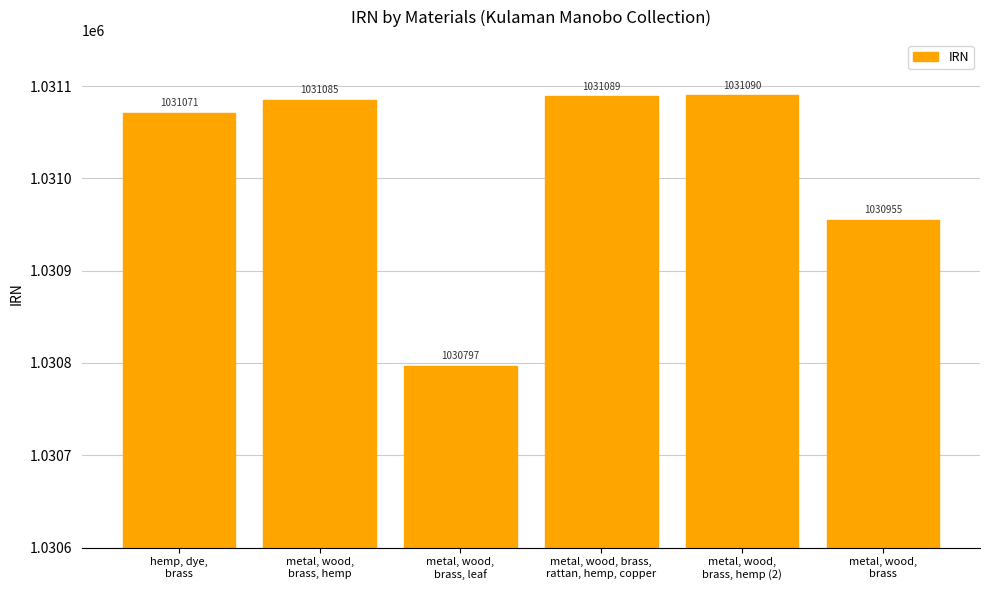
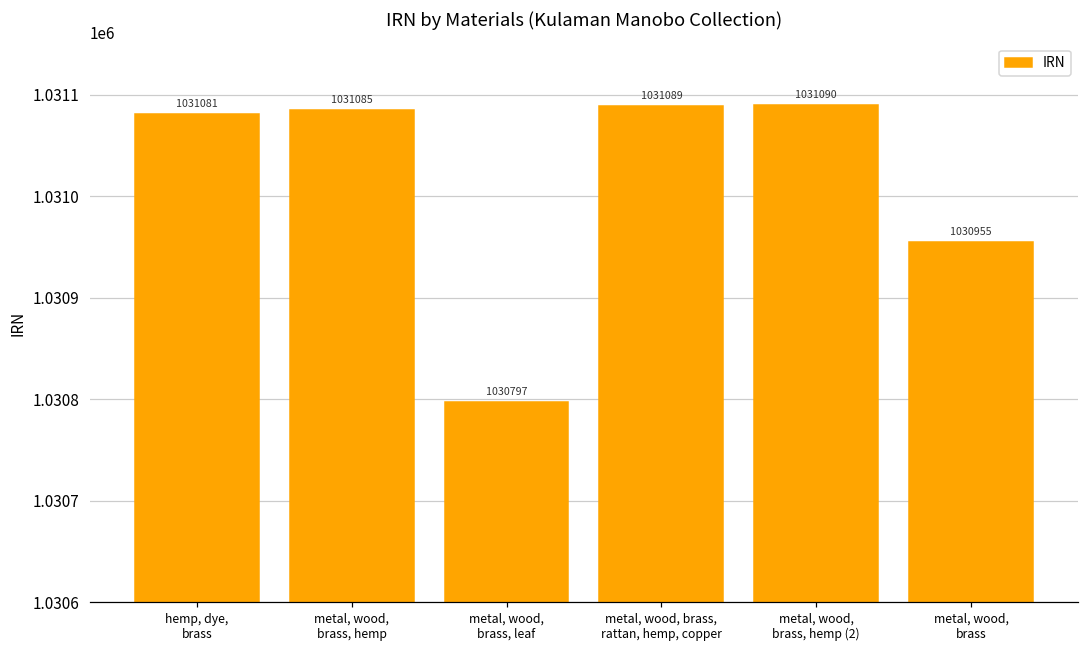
hemp, dye, brass: 1031071 -> 1031081
